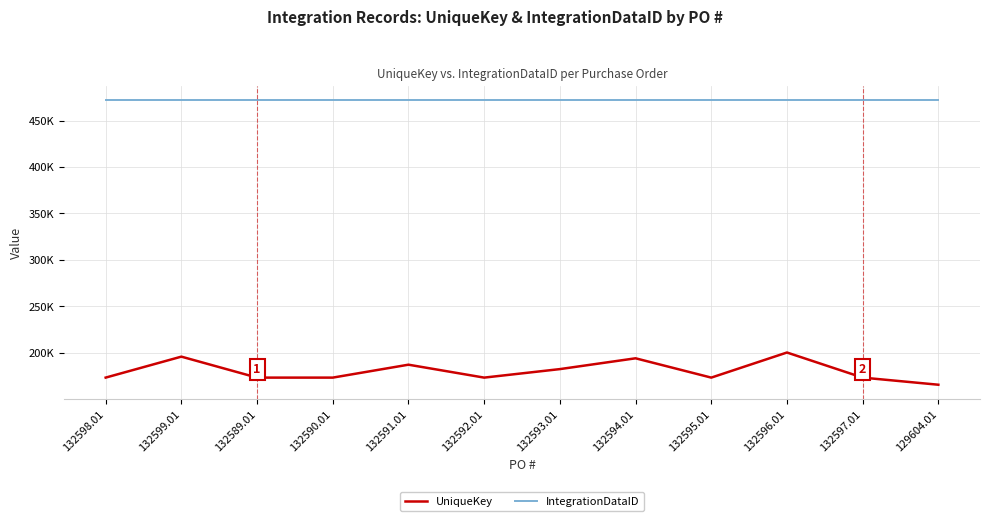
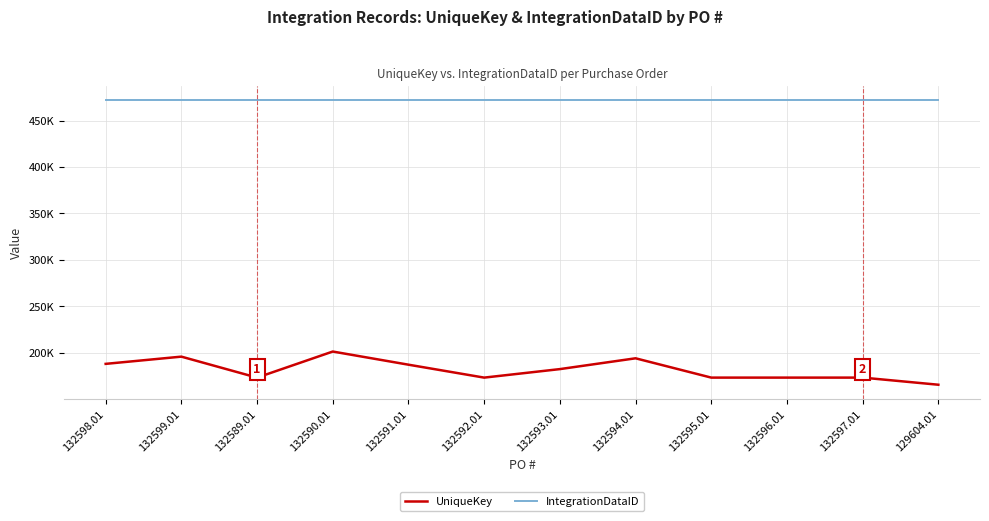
UniqueKey, 132598.01: 170000 -> 190000
UniqueKey, 132590.01: 170000 -> 200000
UniqueKey, 132596.01: 200000 -> 170000
